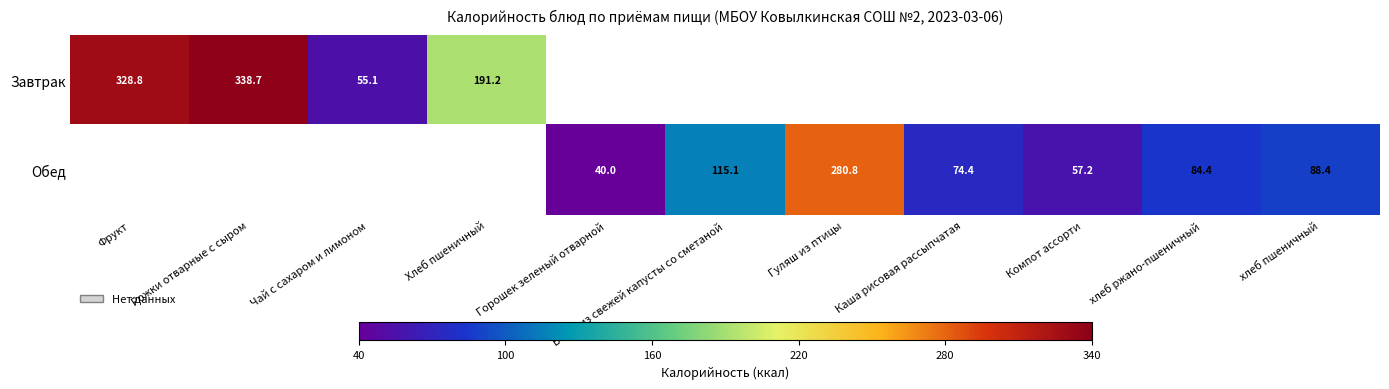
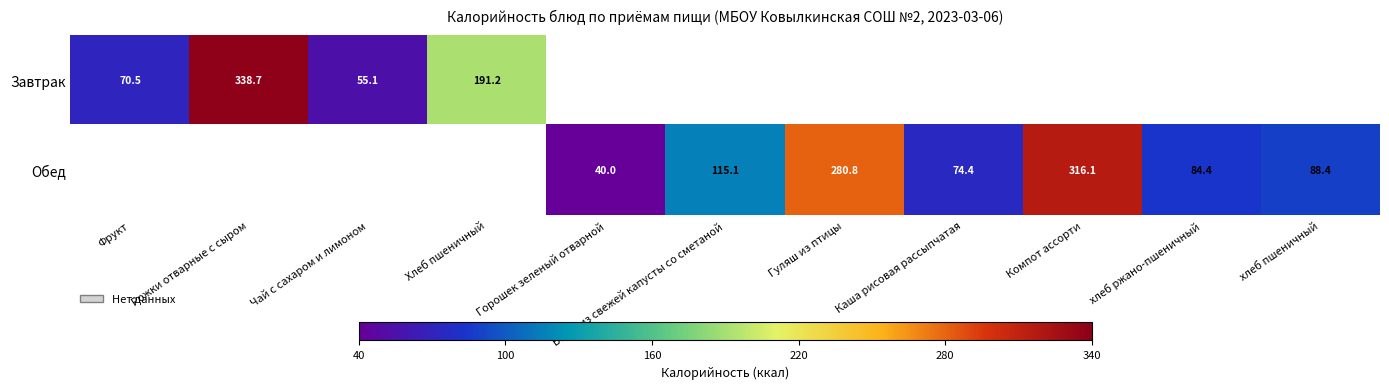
Завтрак, Фрукт: 328.8 -> 70.5
Обед, Компот ассорти: 57.2 -> 316.1
